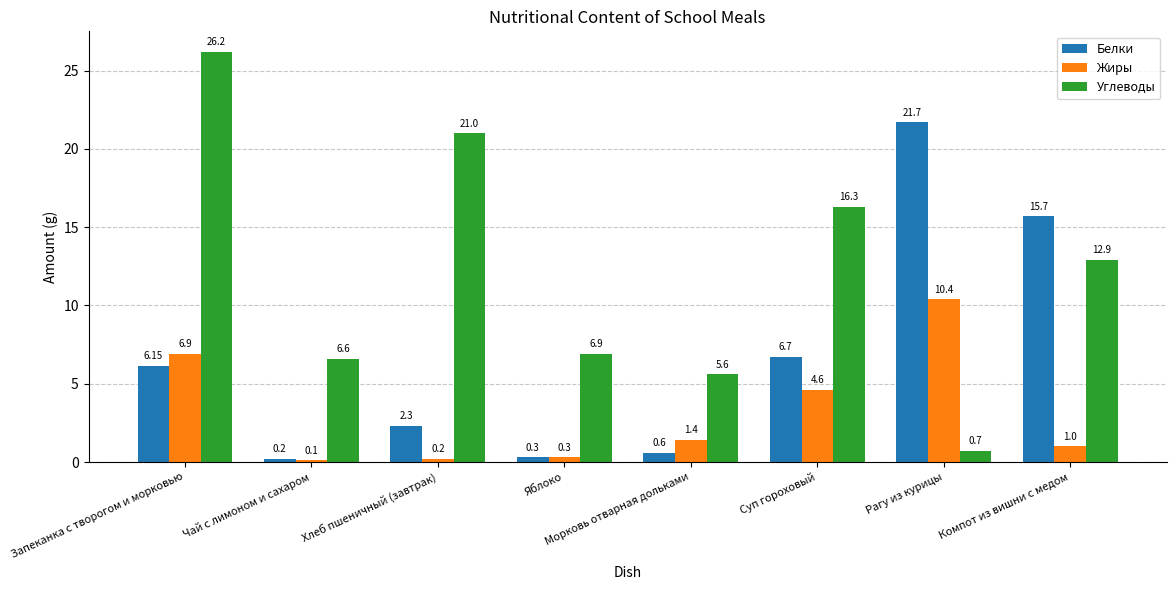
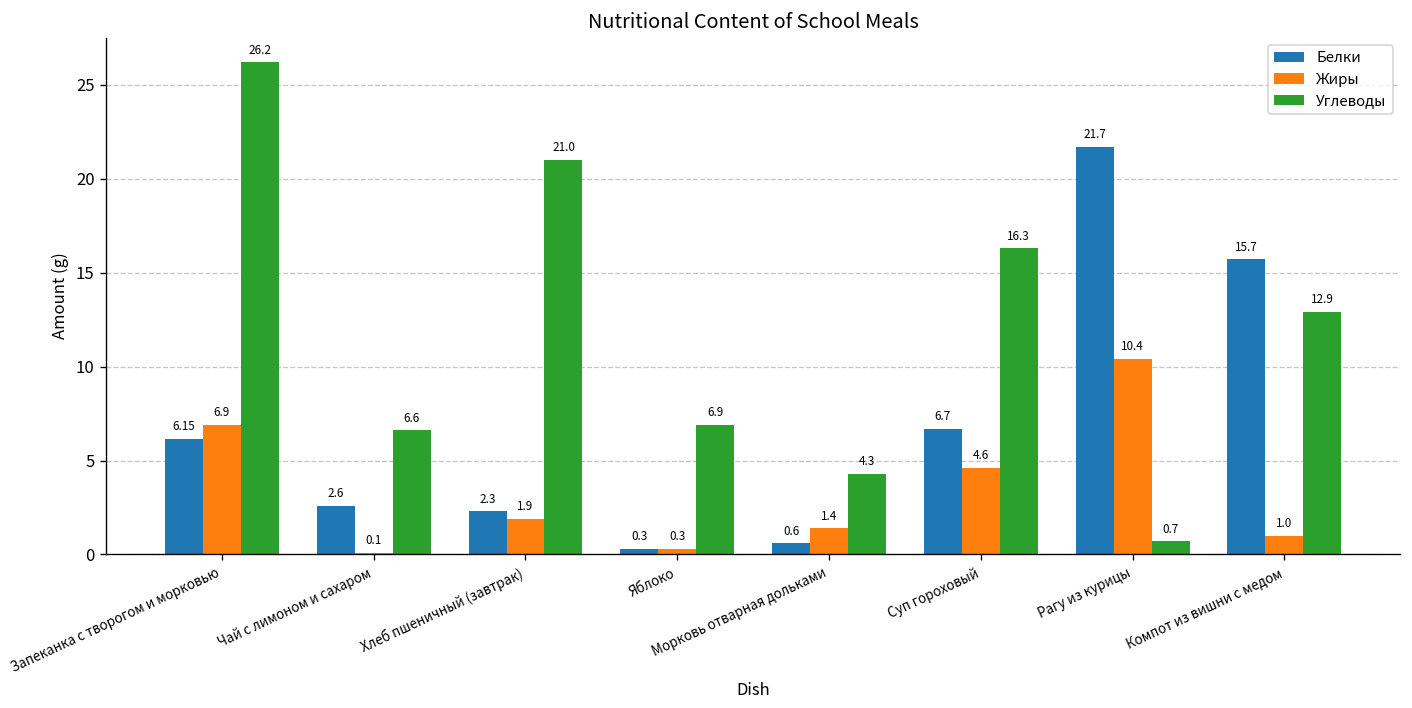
Белки, Чай с лимоном и сахаром: 0.2 -> 2.6
Жиры, Хлеб пшеничный (завтрак): 0.2 -> 1.9
Углеводы, Морковь отварная дольками: 5.6 -> 4.3
